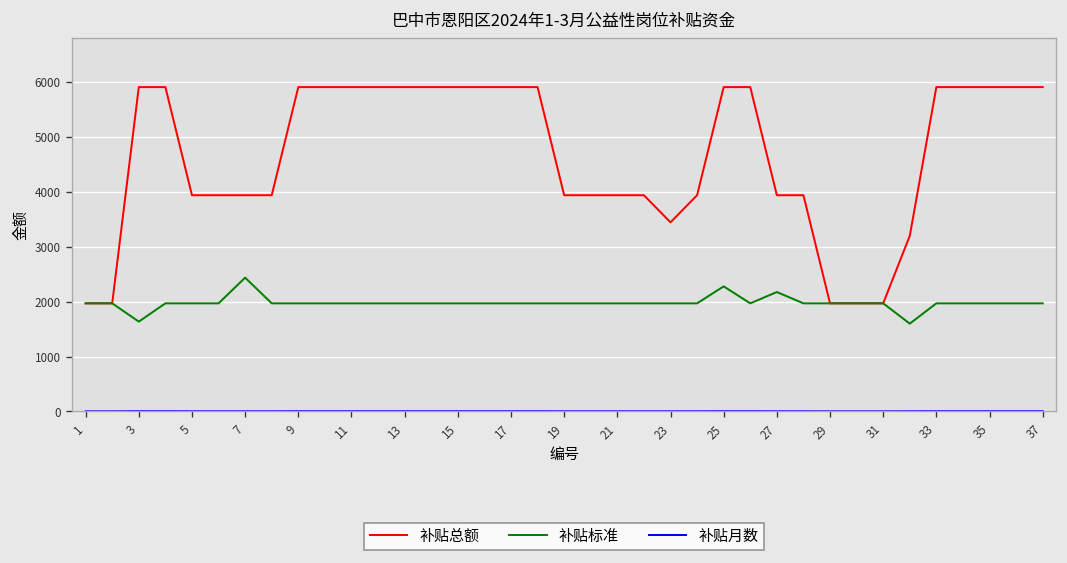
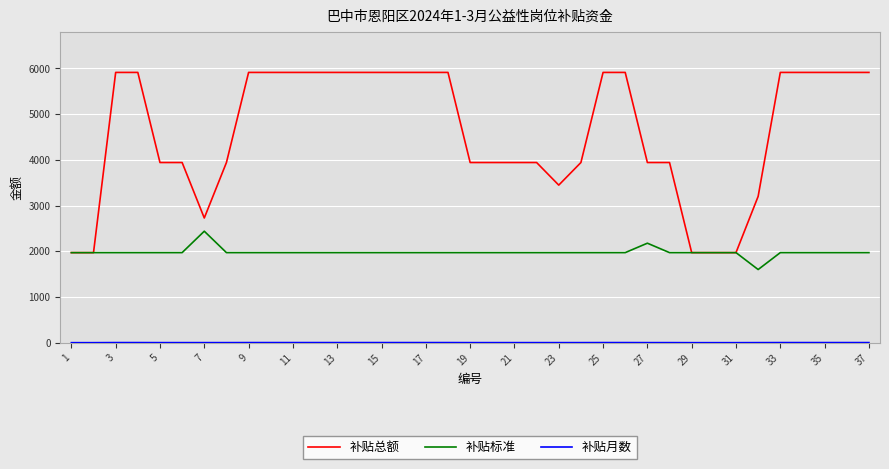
补贴标准, 3: 1600 -> 2000
补贴总额, 7: 3900 -> 2700
补贴标准, 25: 2300 -> 2000
